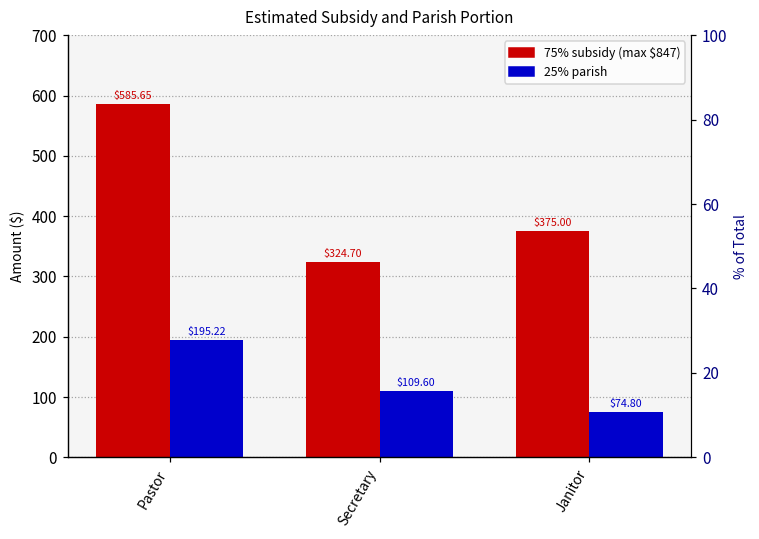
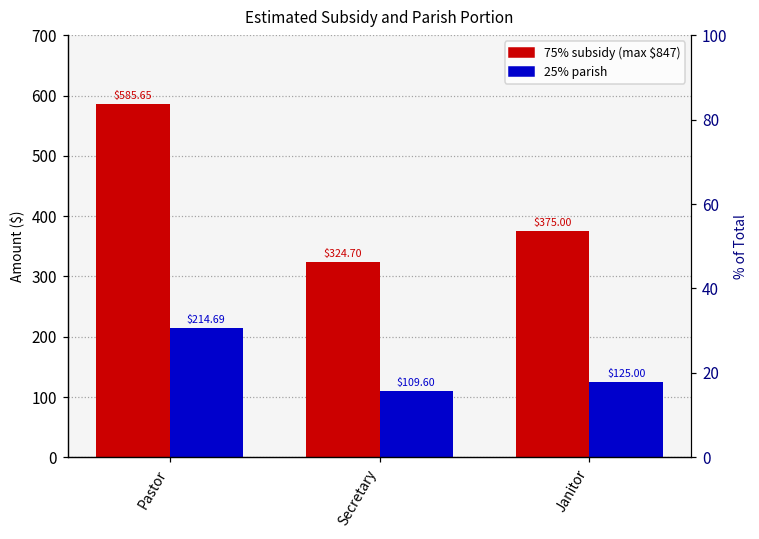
25% parish, Pastor: $195.22 -> $214.69
25% parish, Janitor: $74.80 -> $125.00
